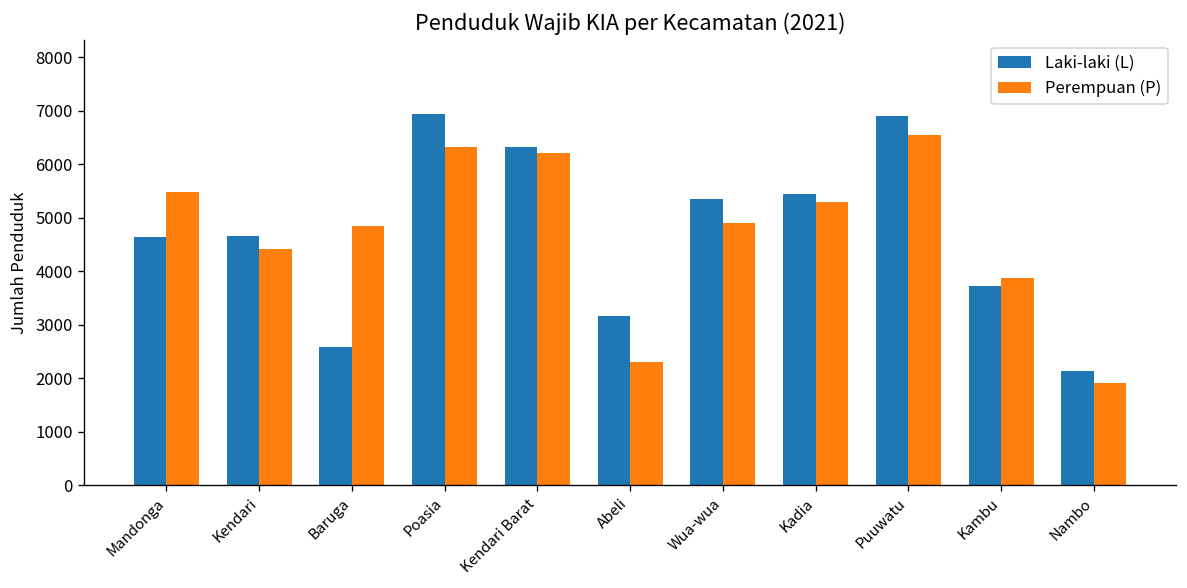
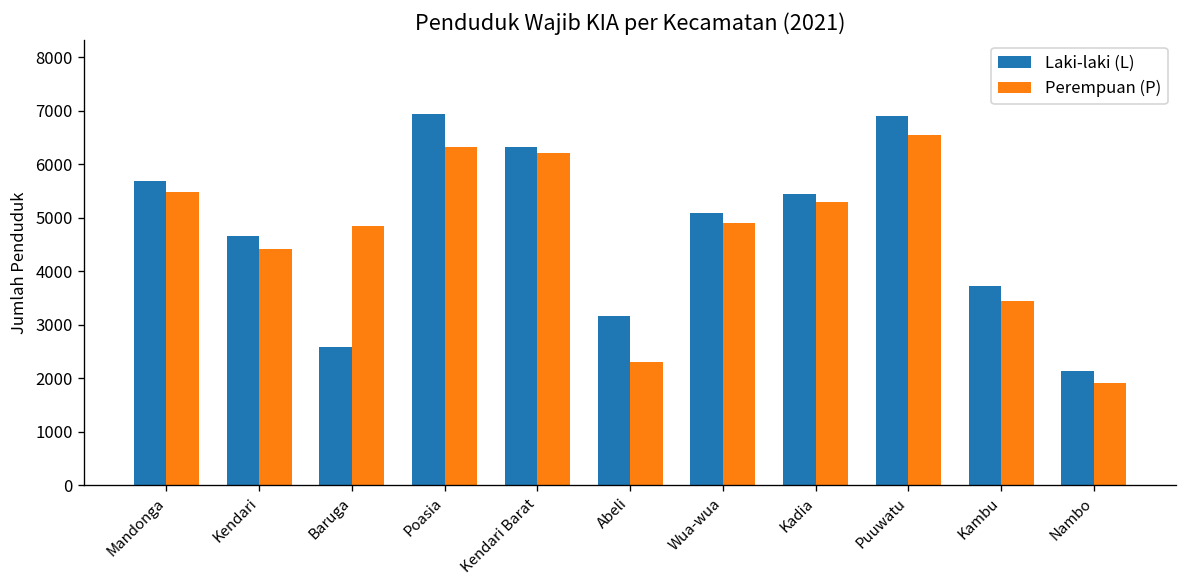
Laki-laki (L), Mandonga: 4600 -> 5700
Laki-laki (L), Wua-wua: 5300 -> 5100
Perempuan (P), Kambu: 3900 -> 3400
